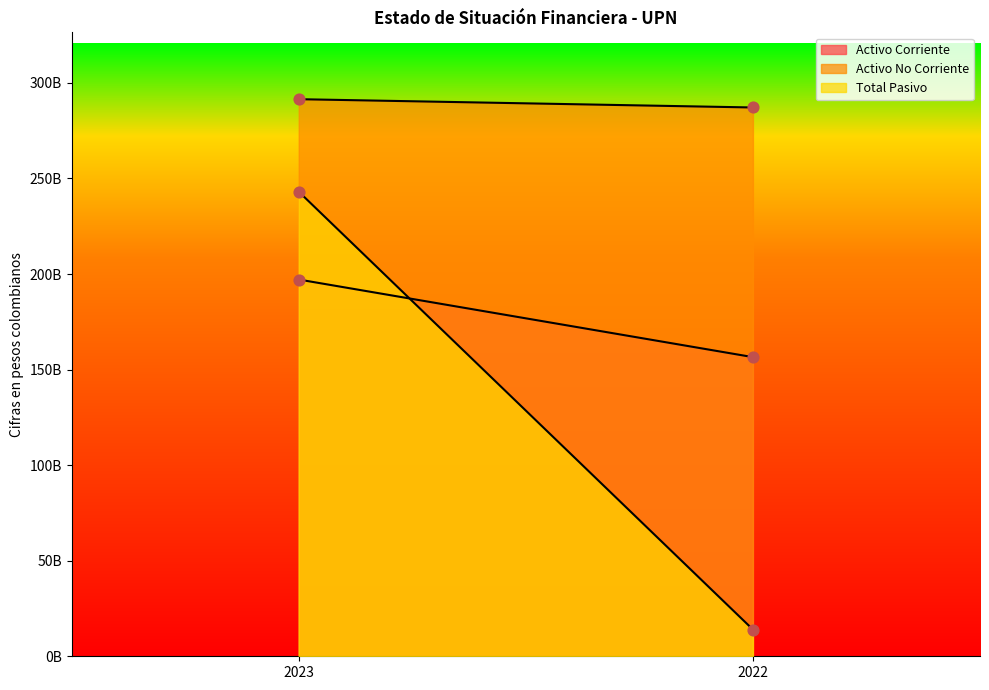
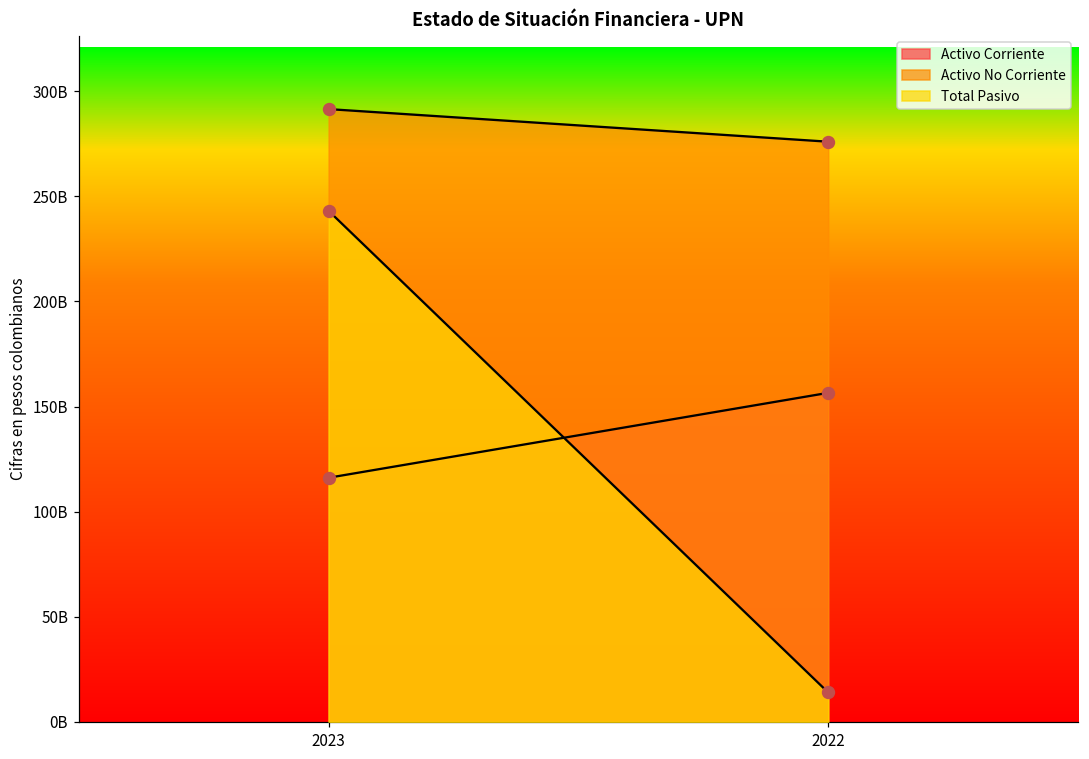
Activo Corriente, 2023: 197000000000 -> 116000000000
Activo No Corriente, 2022: 287000000000 -> 276000000000
